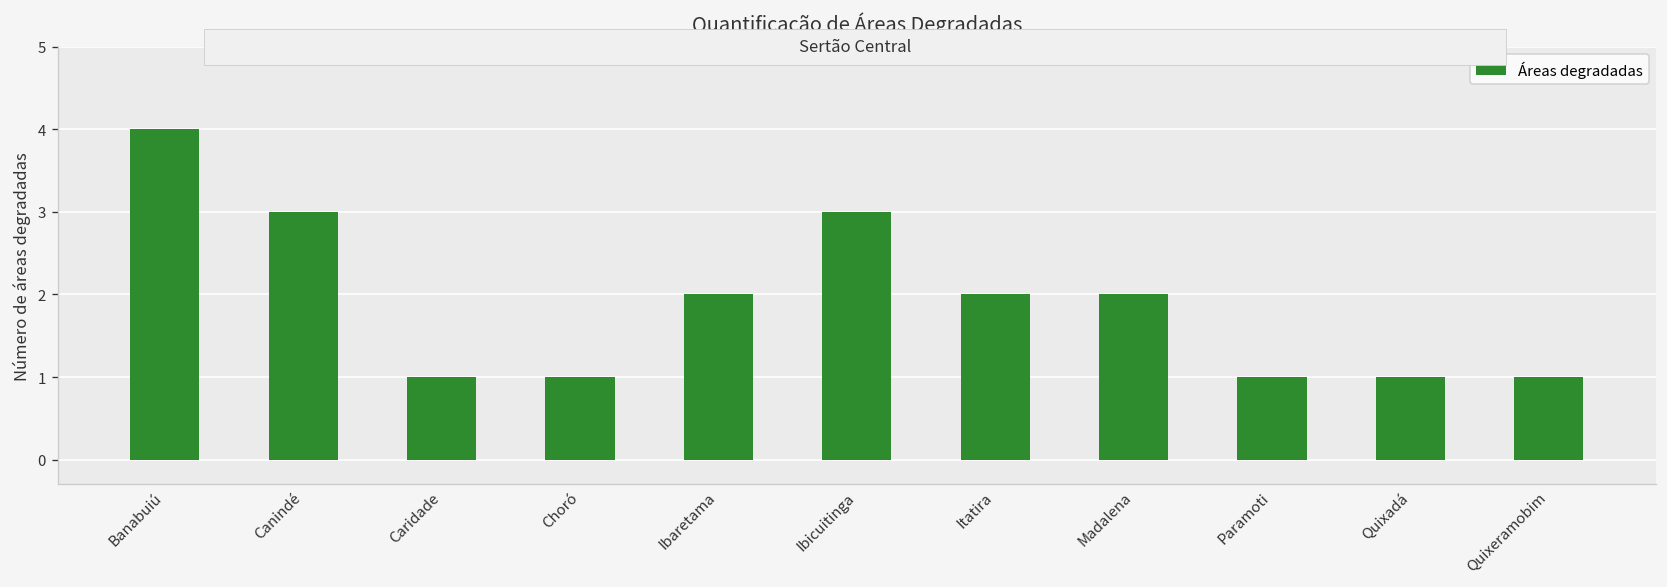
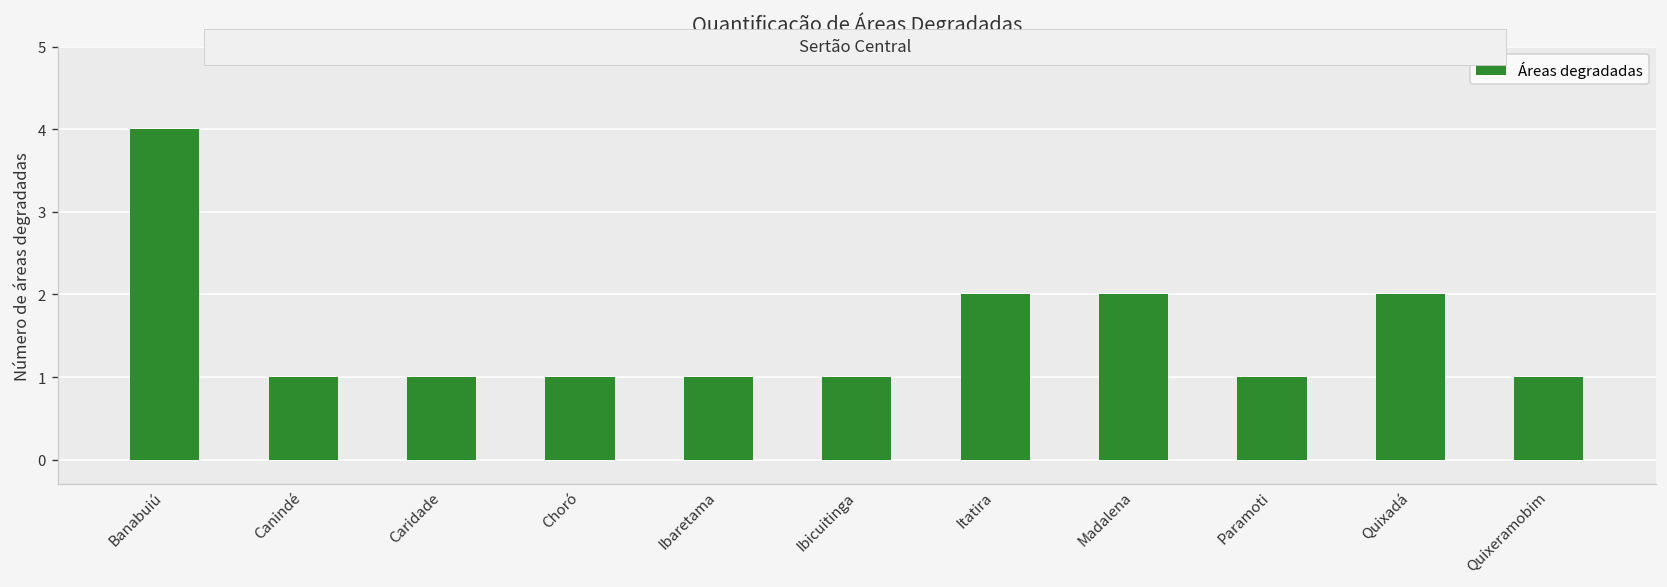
Canindé: 3 -> 1
Ibaretama: 2 -> 1
Ibicuitinga: 3 -> 1
Quixadá: 1 -> 2
